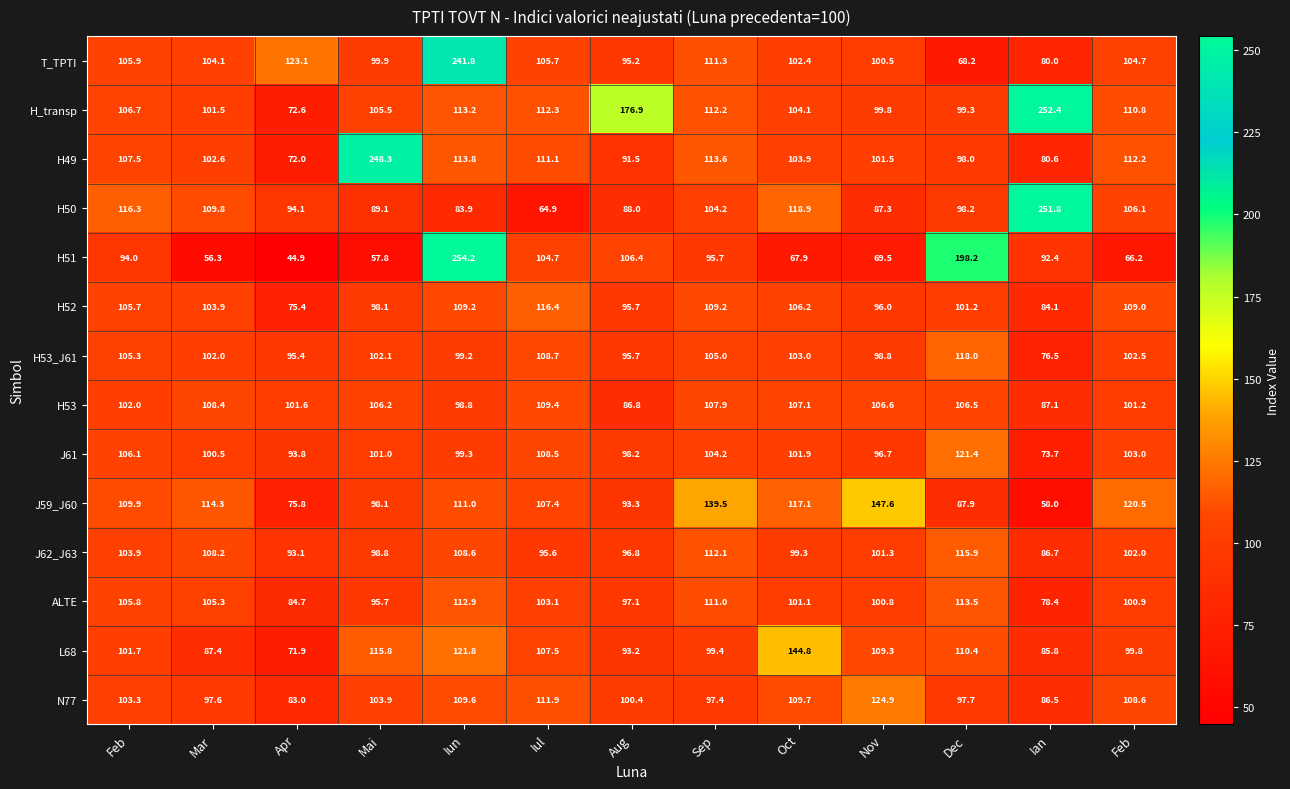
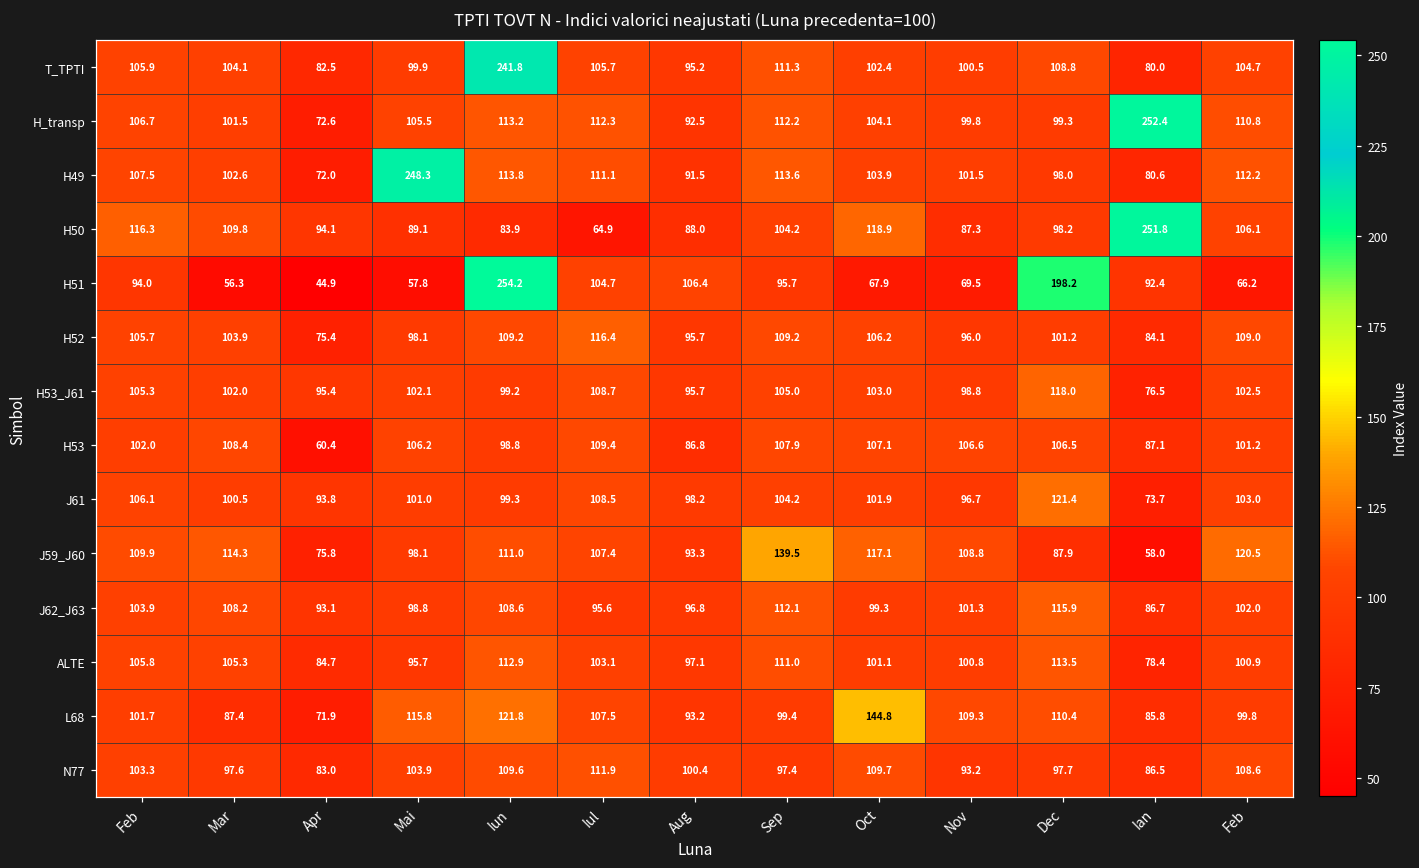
T_TPTI, Apr: 123.1 -> 82.5
T_TPTI, Dec: 68.2 -> 108.8
H_transp, Aug: 176.9 -> 92.5
H53, Apr: 101.6 -> 60.4
J59_J60, Nov: 147.6 -> 108.8
N77, Nov: 124.9 -> 93.2
